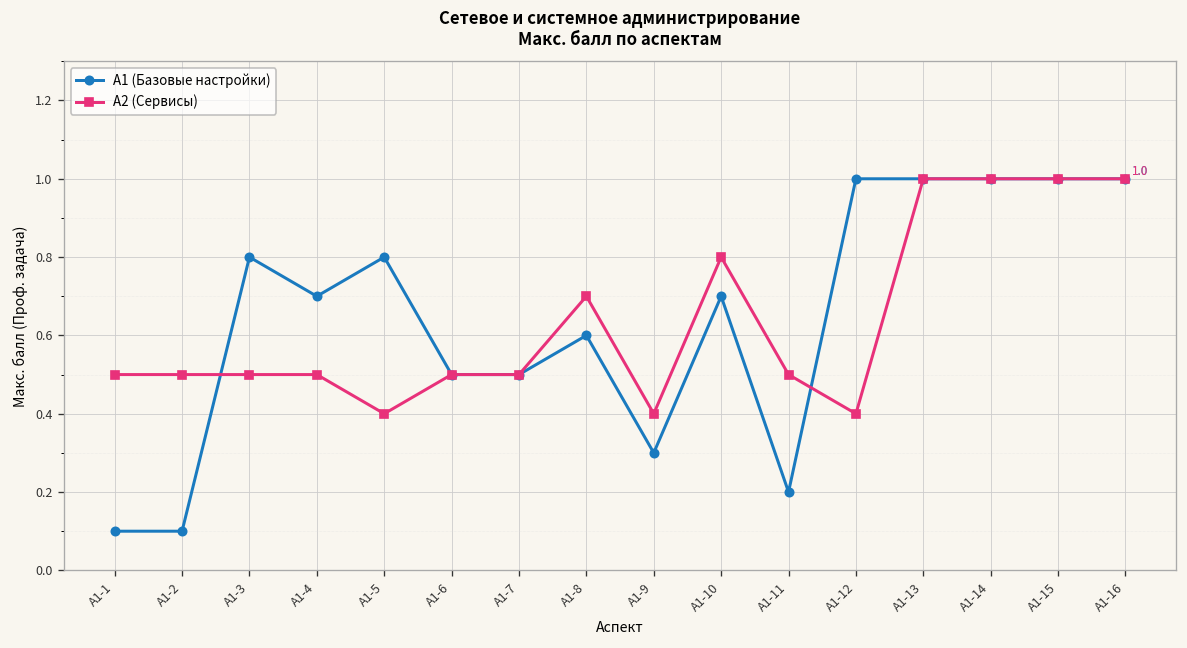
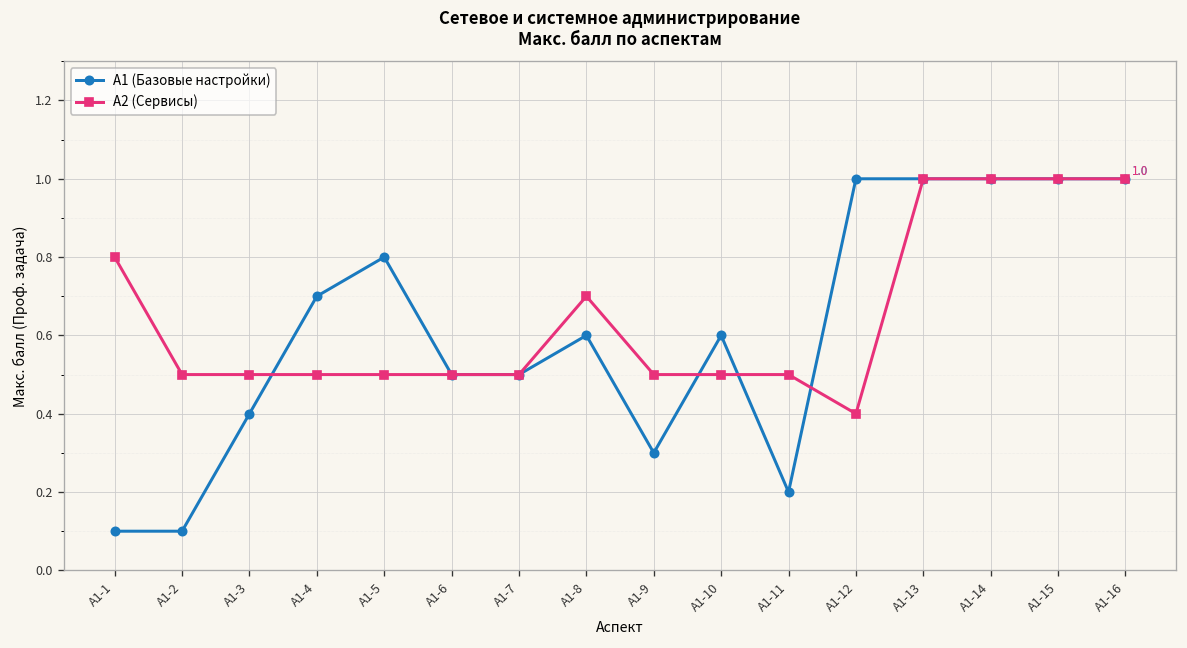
А2 (Сервисы), A1-1: 0.5 -> 0.8
А1 (Базовые настройки), A1-3: 0.8 -> 0.4
А2 (Сервисы), A1-5: 0.4 -> 0.5
А2 (Сервисы), A1-9: 0.4 -> 0.5
А1 (Базовые настройки), A1-10: 0.7 -> 0.6
А2 (Сервисы), A1-10: 0.8 -> 0.5
